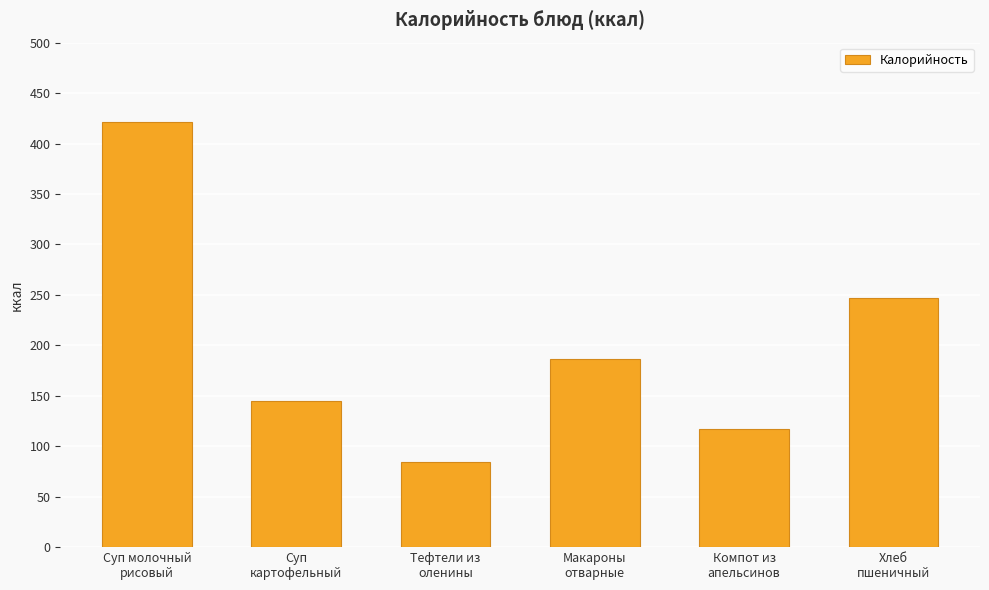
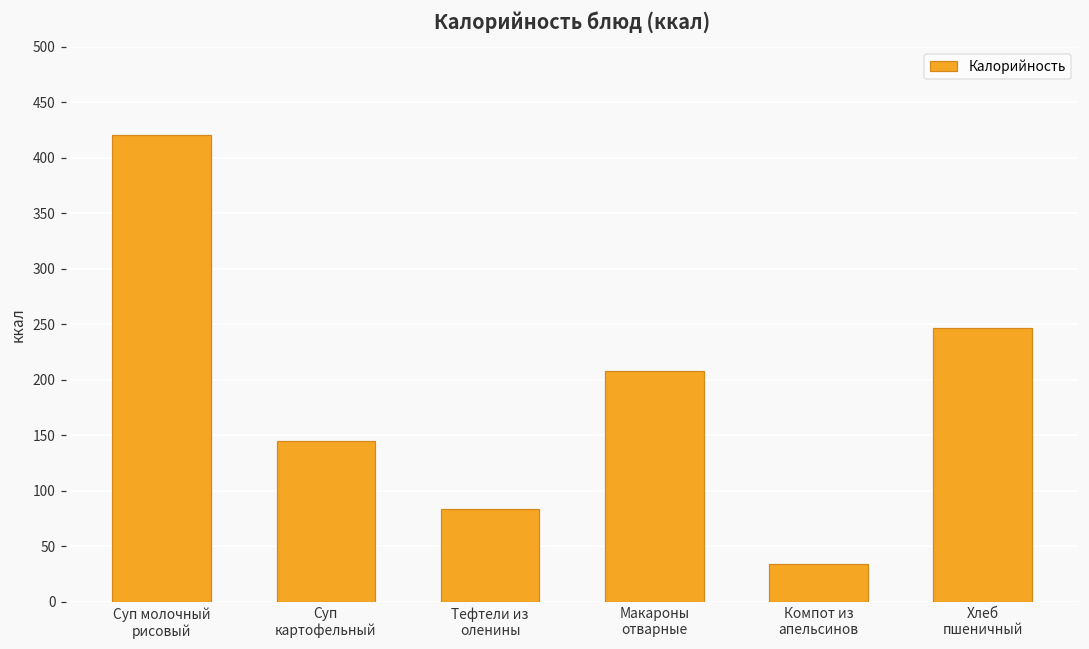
Макароны отварные: 186 -> 208
Компот из апельсинов: 117 -> 34
